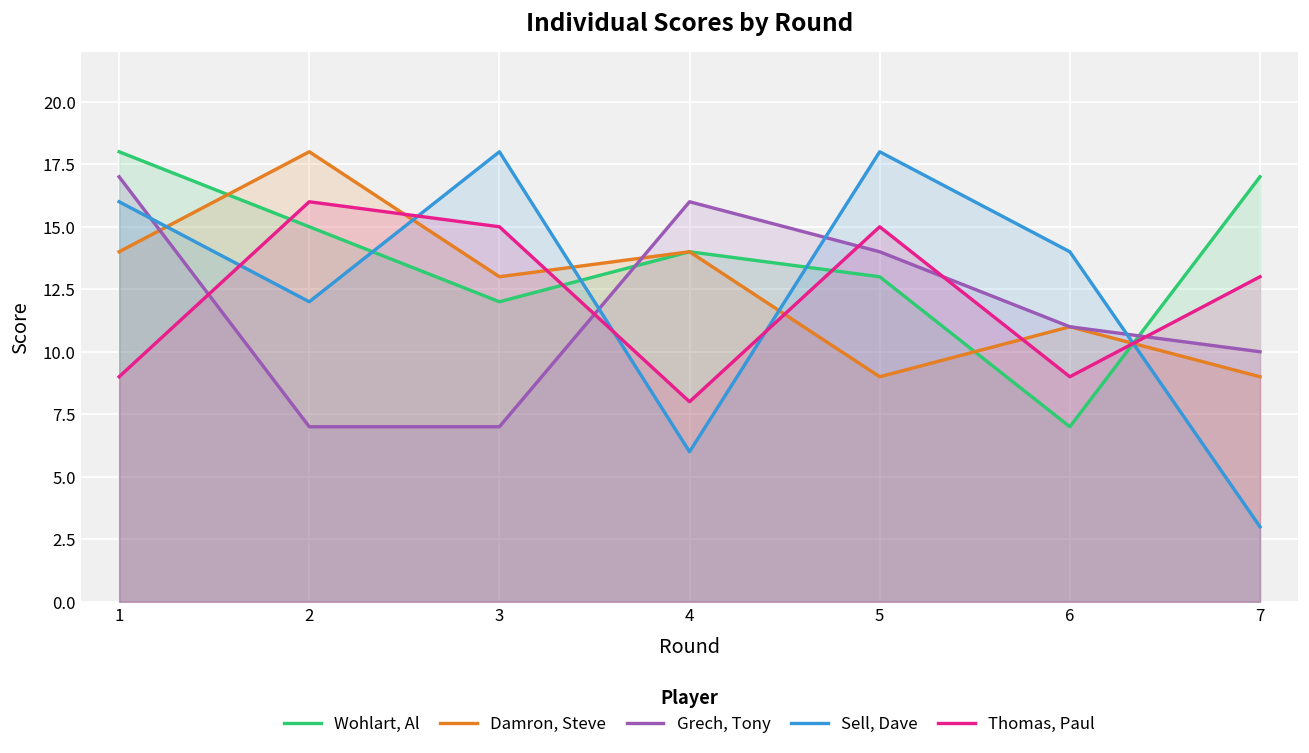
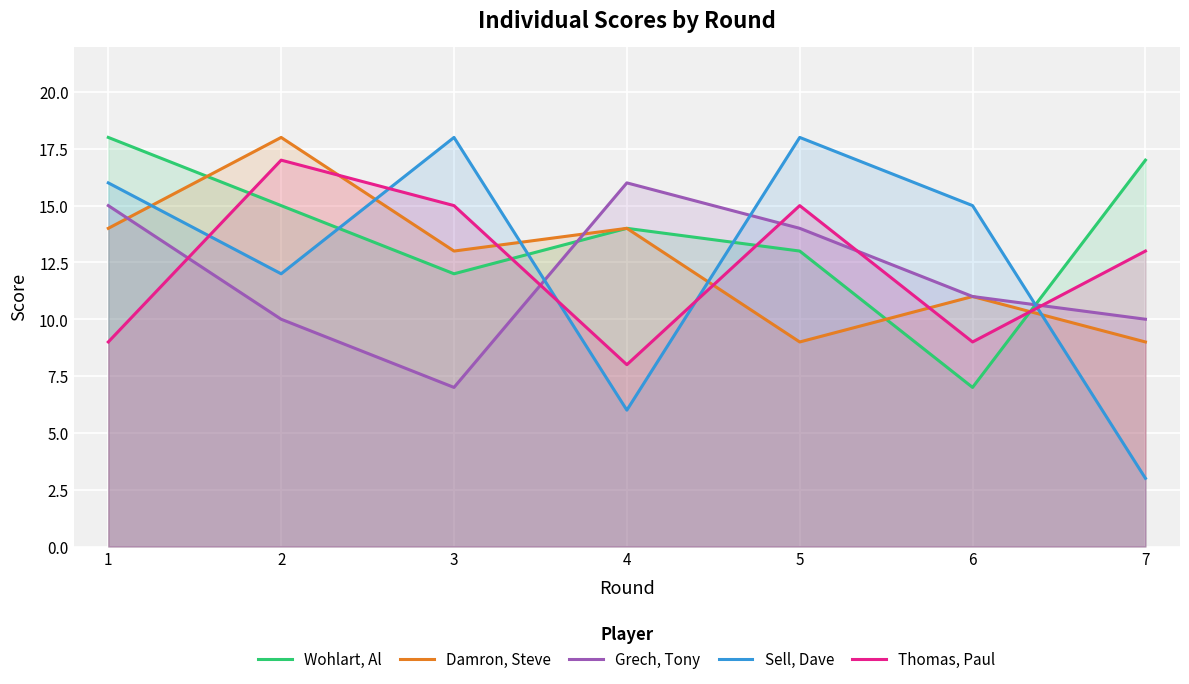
Grech, Tony, 1: 17 -> 15
Grech, Tony, 2: 7 -> 10
Thomas, Paul, 2: 16 -> 17
Sell, Dave, 6: 14 -> 15
